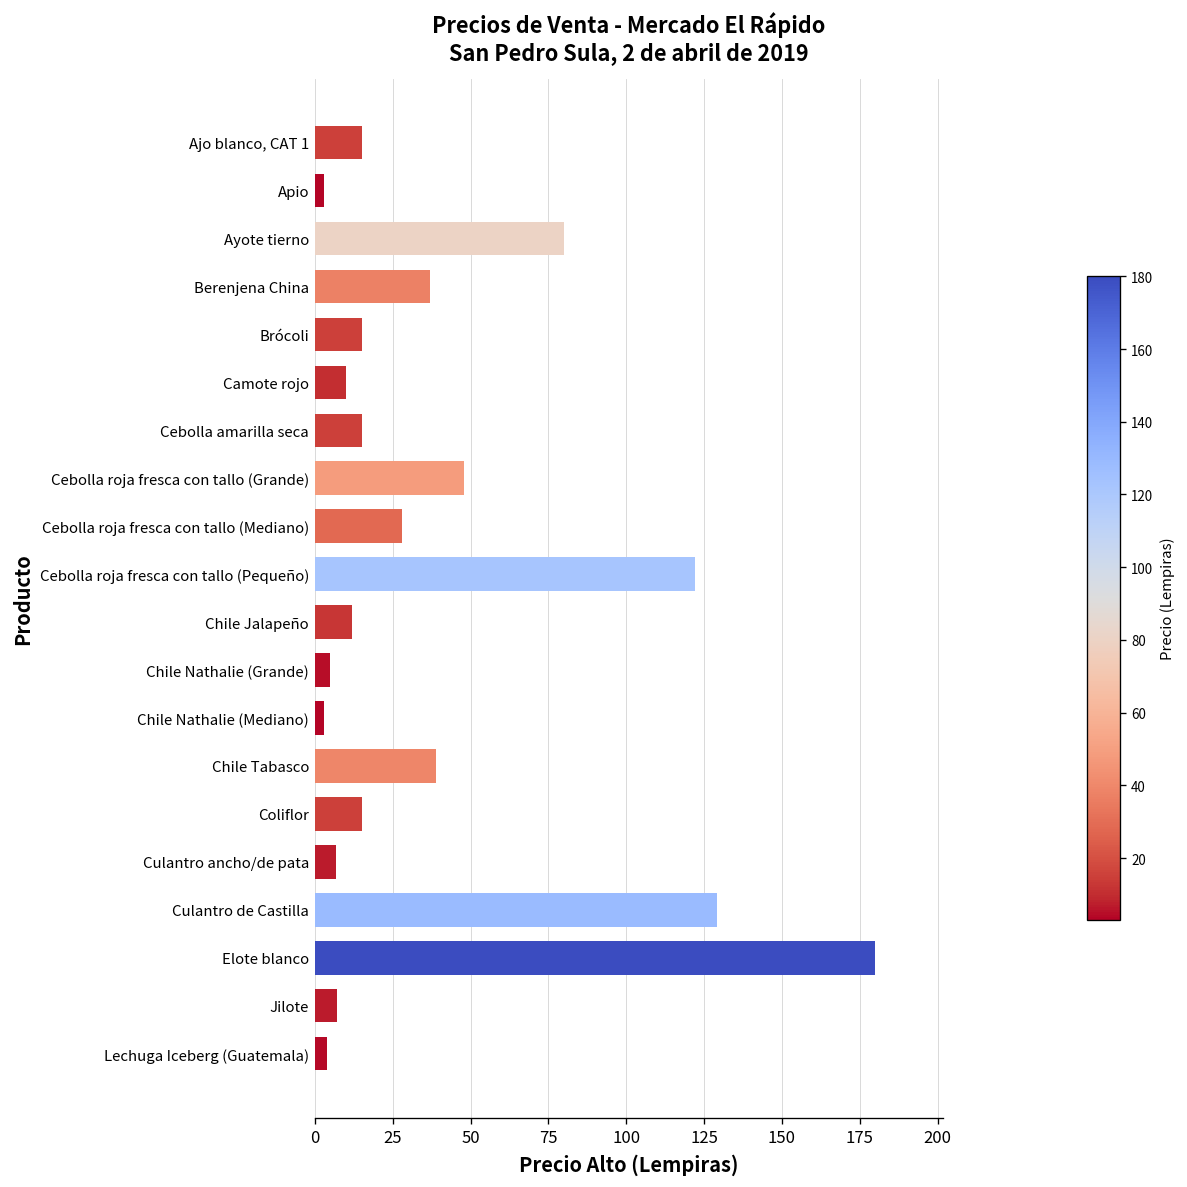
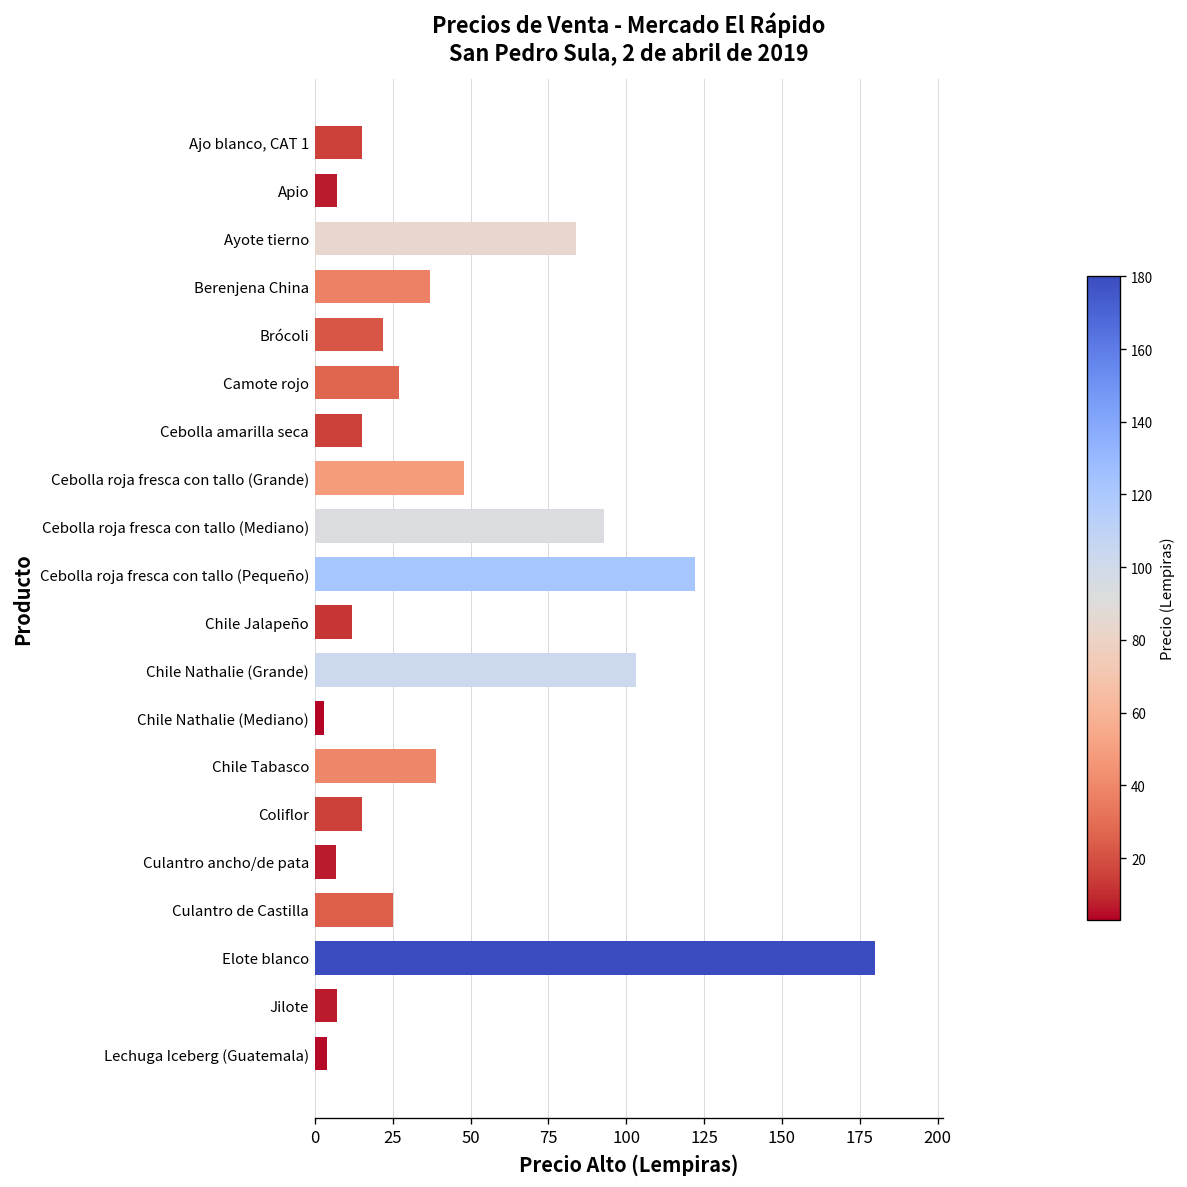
Apio: 3 -> 7
Ayote tierno: 80 -> 84
Brócoli: 15 -> 22
Camote rojo: 10 -> 27
Cebolla roja fresca con tallo (Mediano): 28 -> 93
Chile Nathalie (Grande): 5 -> 103
Culantro de Castilla: 129 -> 25
